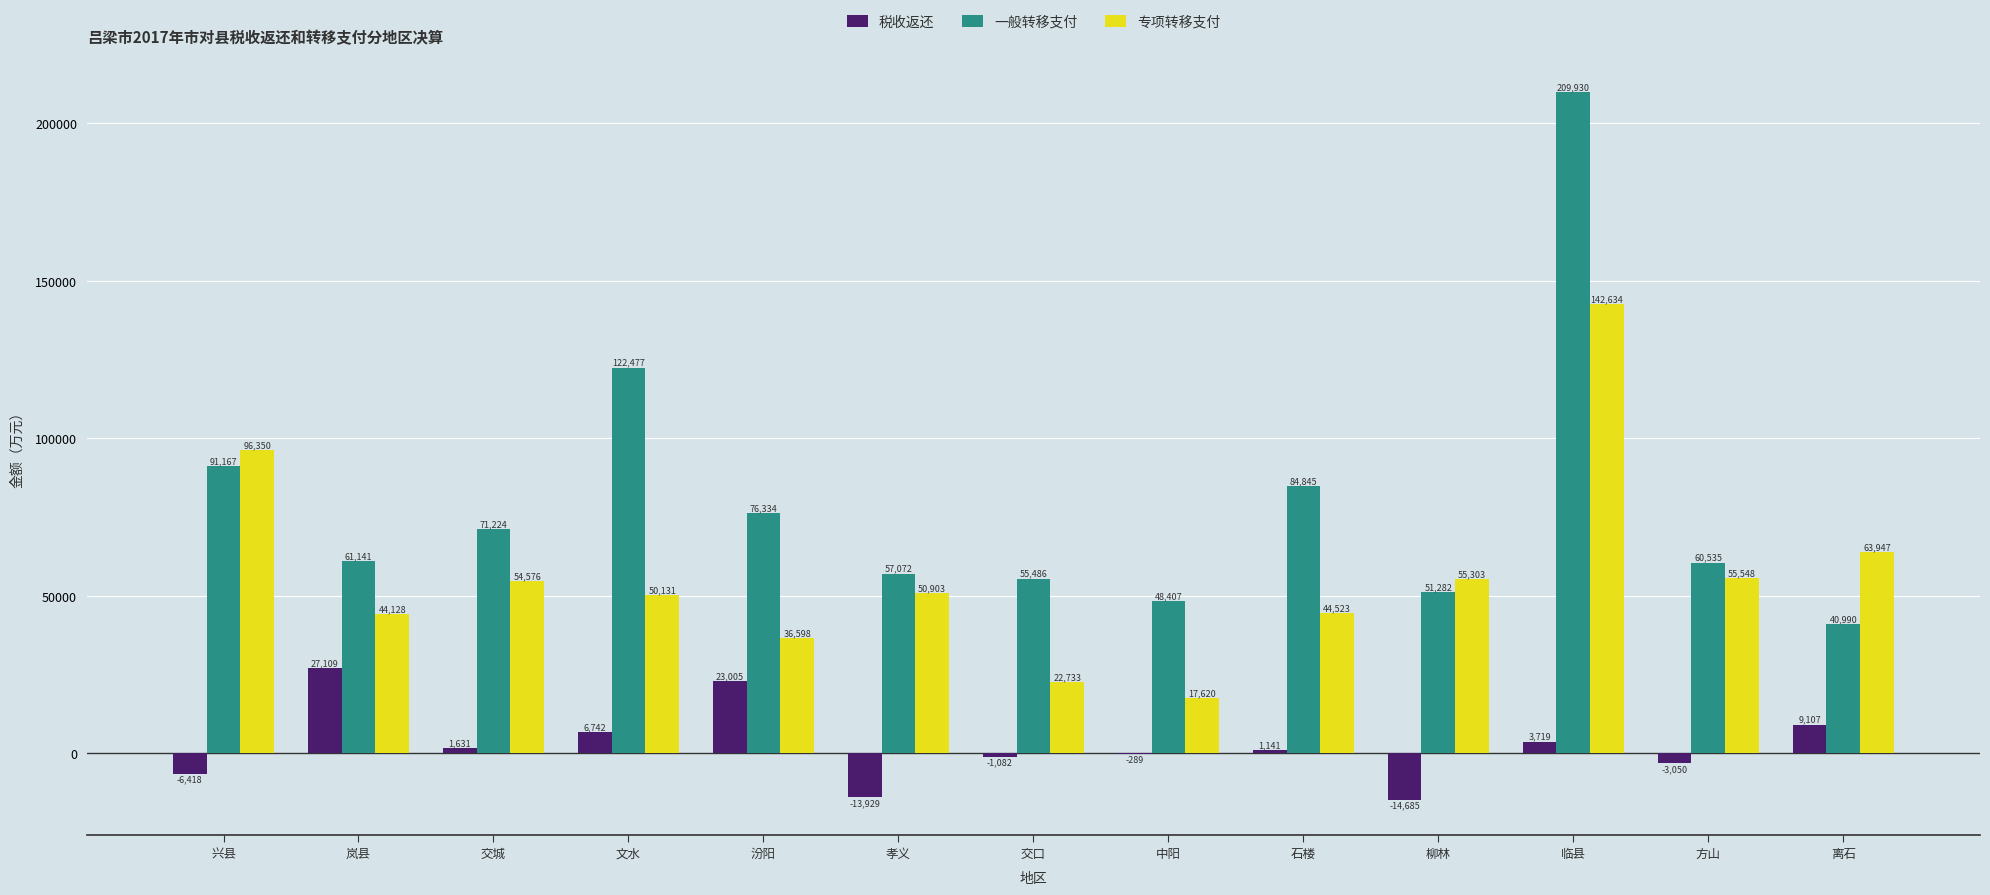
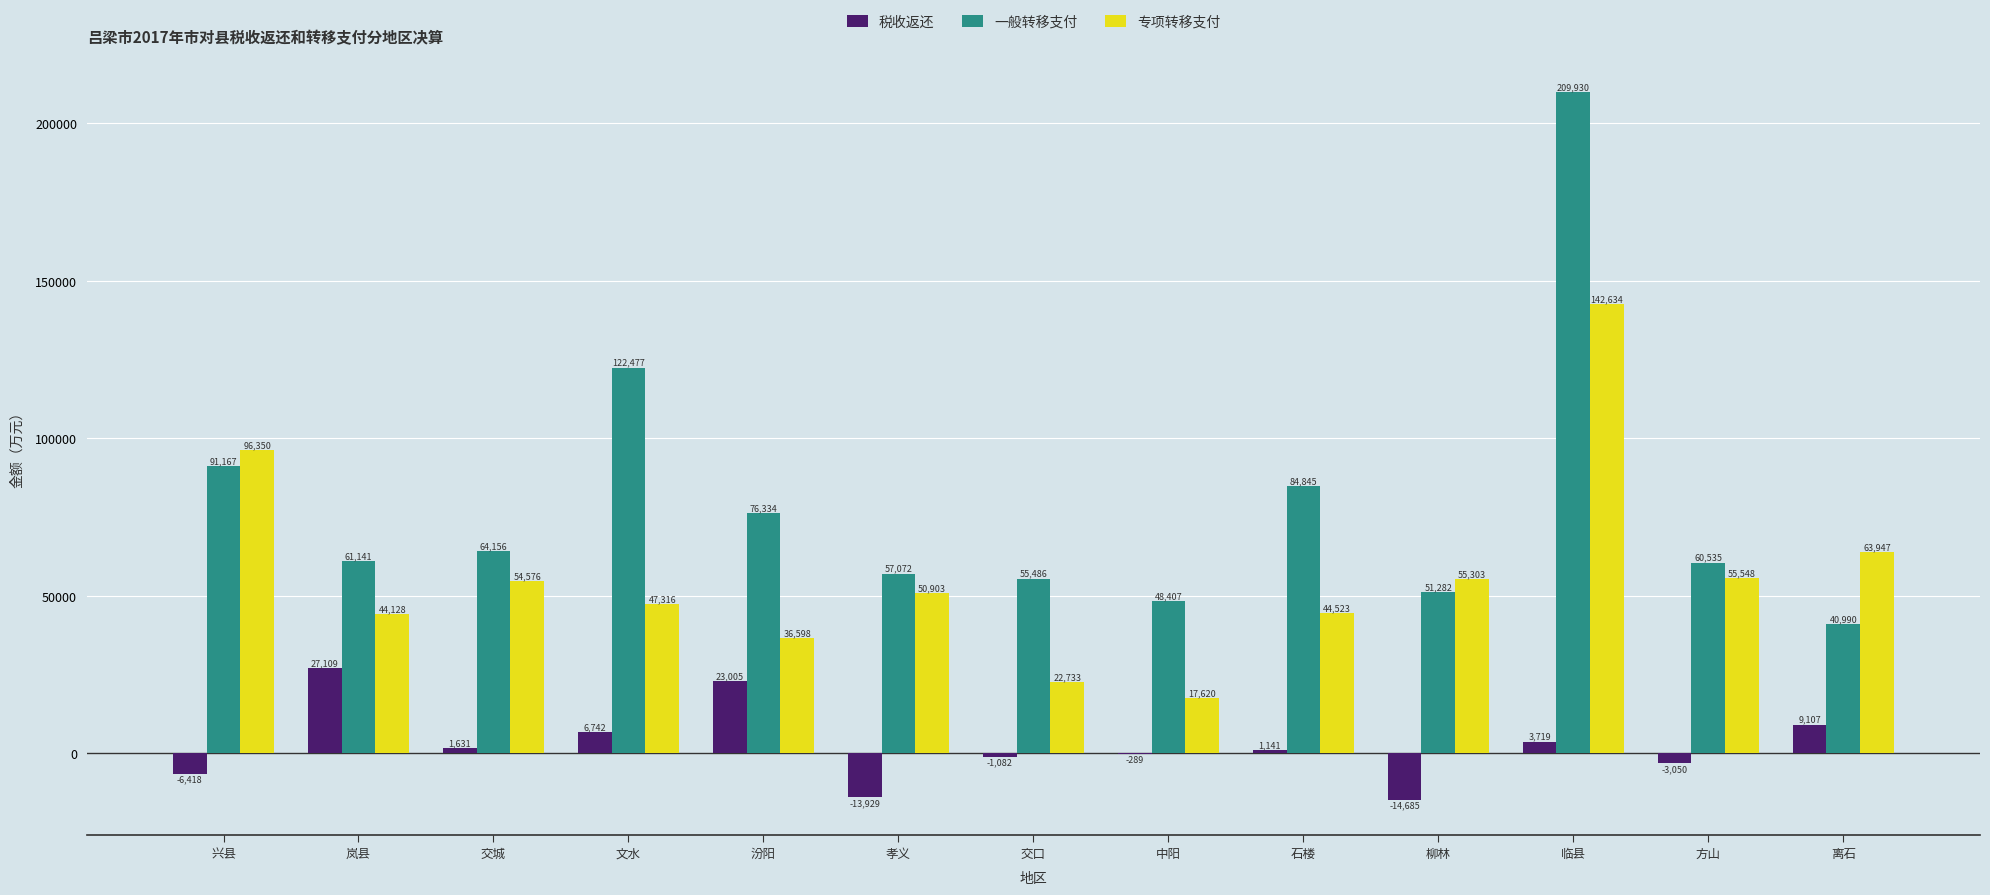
一般转移支付, 交城: 71,224 -> 64,156
专项转移支付, 文水: 50,131 -> 47,316
